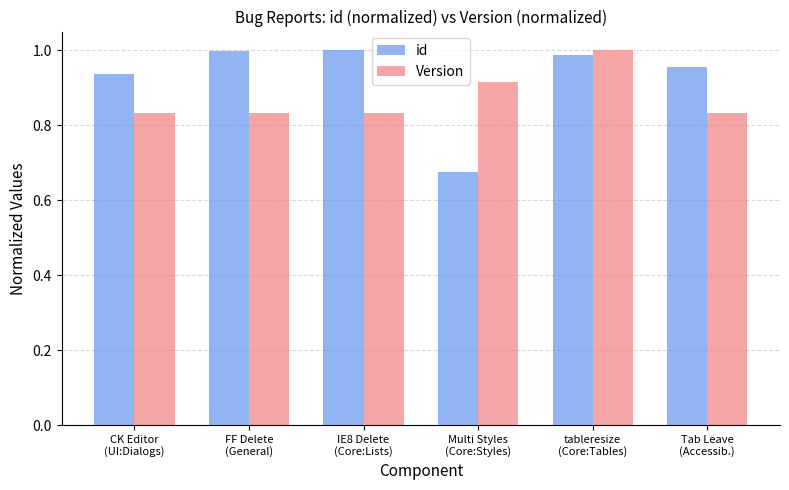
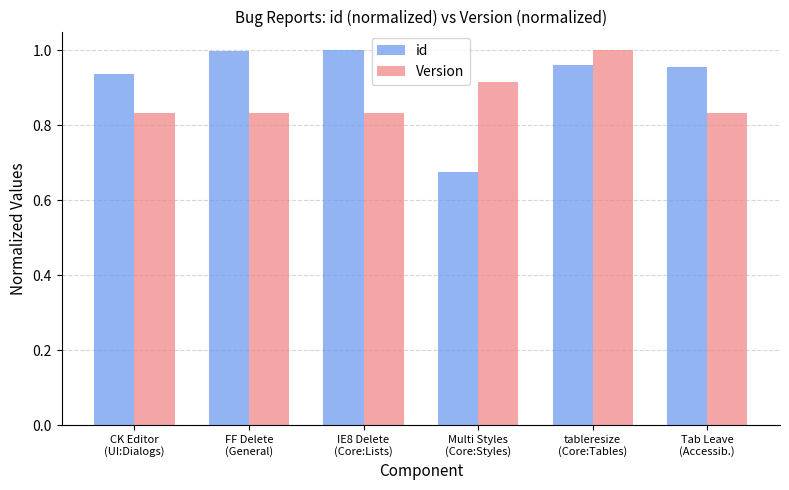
id, tableresize (Core:Tables): 0.99 -> 0.96
